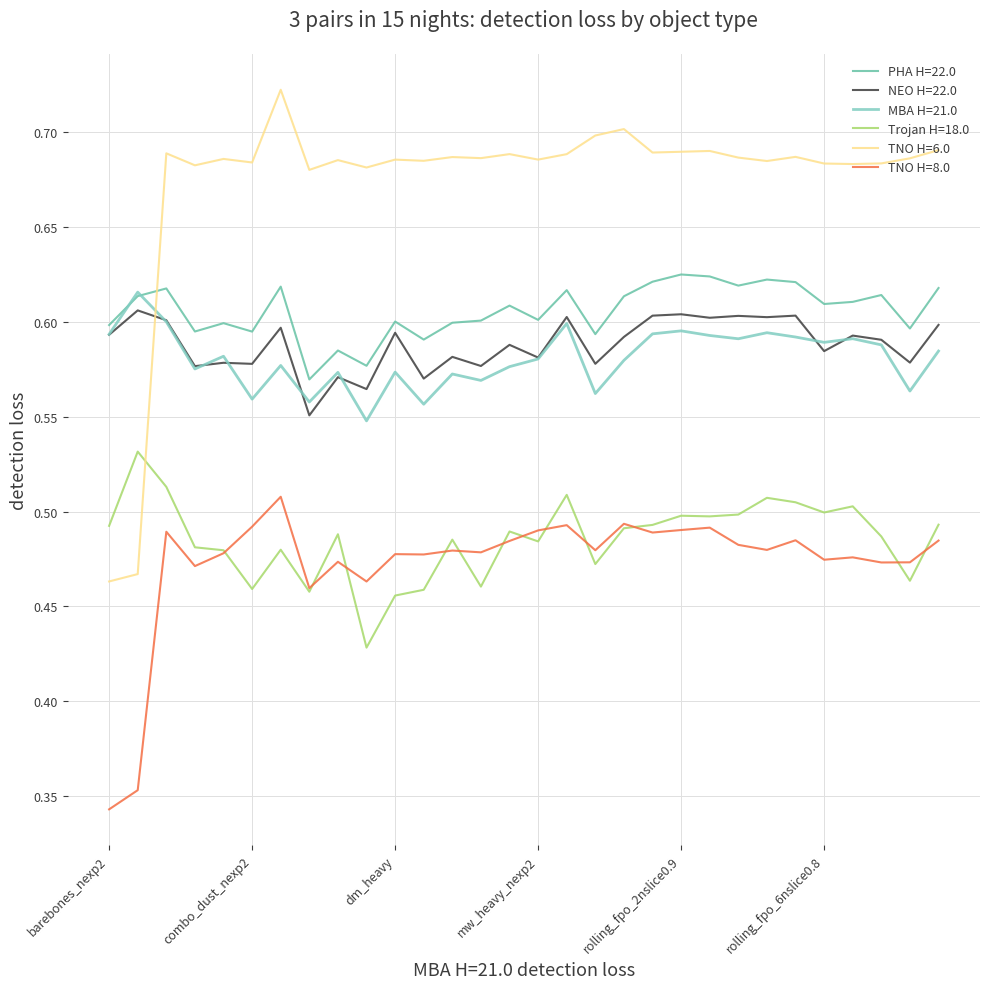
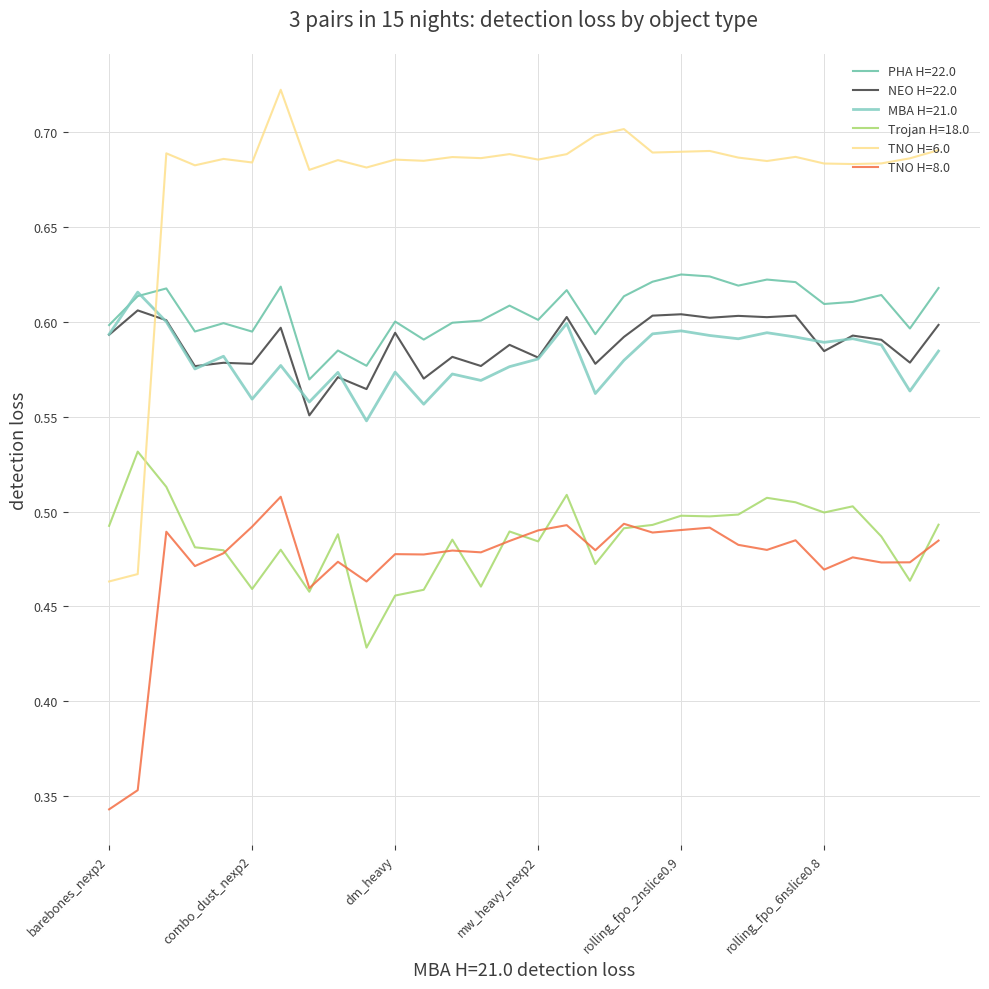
TNO H=8.0, rolling_fpo_6nslice0.8: 0.475 -> 0.469
